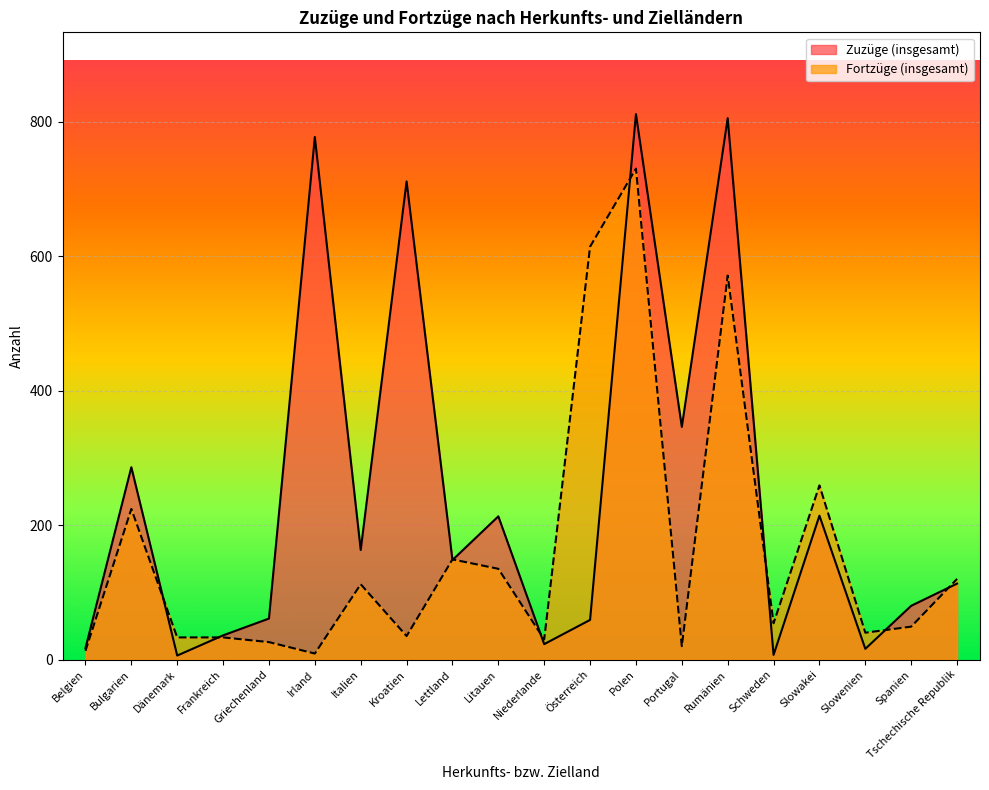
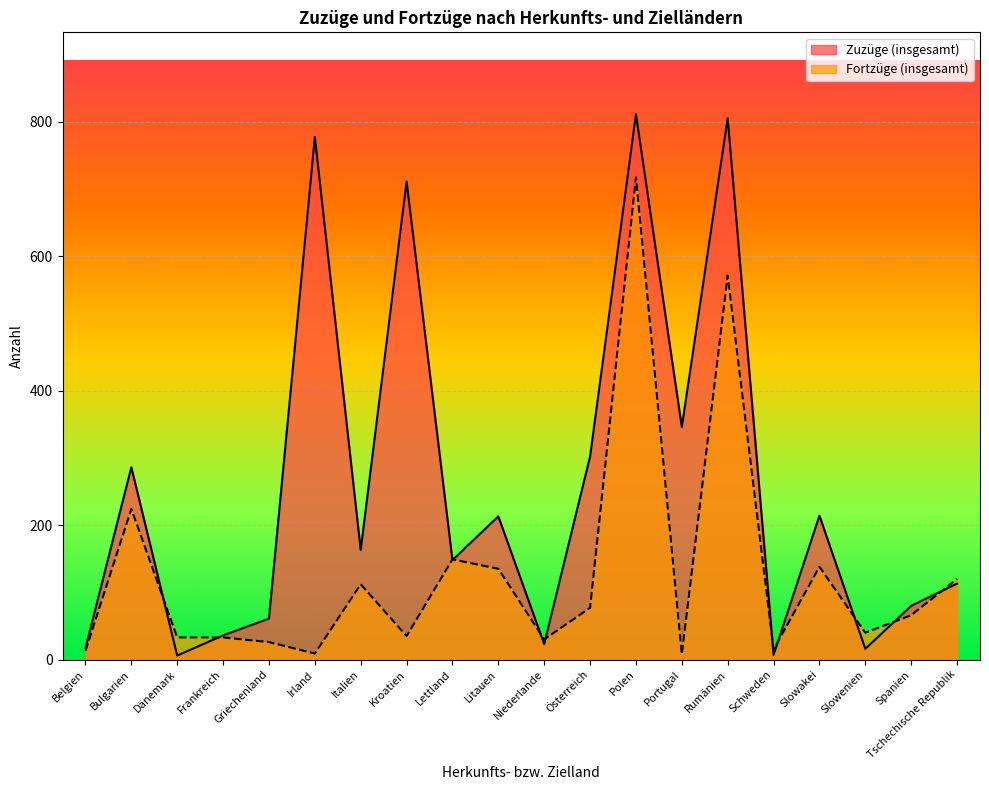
Zuzüge (insgesamt), Österreich: 60 -> 300
Fortzüge (insgesamt), Österreich: 610 -> 80
Fortzüge (insgesamt), Polen: 730 -> 720
Fortzüge (insgesamt), Portugal: 20 -> 10
Fortzüge (insgesamt), Schweden: 50 -> 20
Fortzüge (insgesamt), Slowakei: 260 -> 140
Fortzüge (insgesamt), Spanien: 50 -> 70
